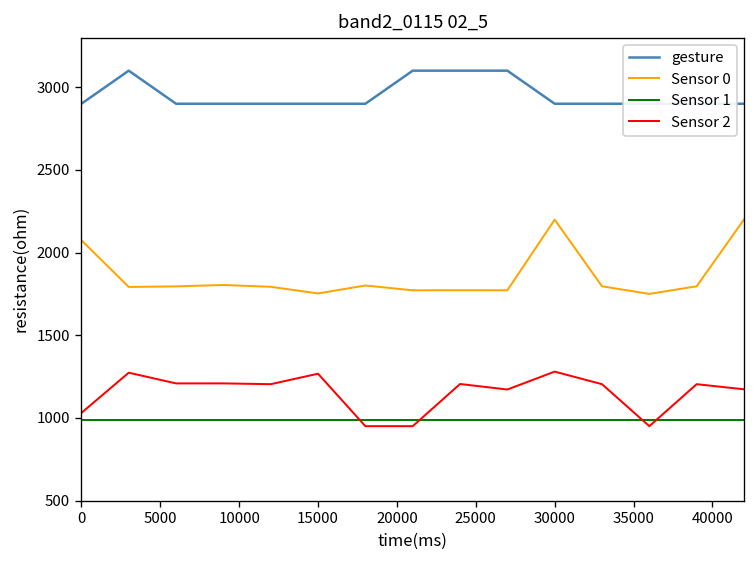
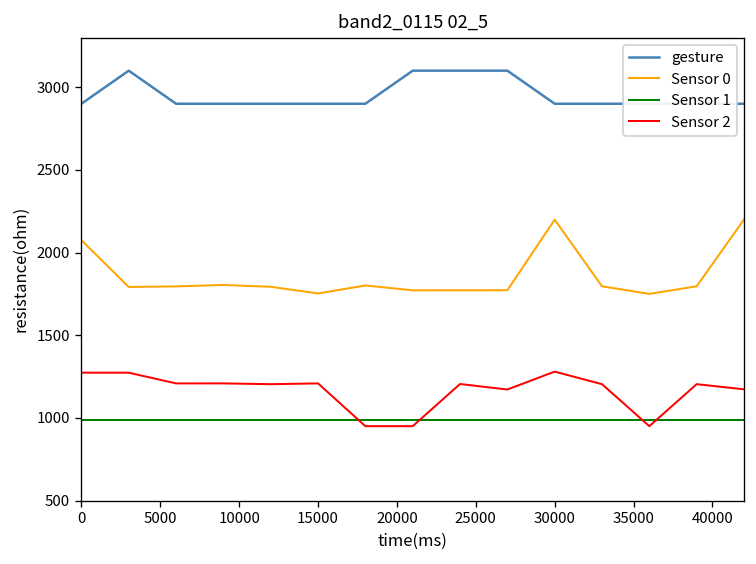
Sensor 2, 0: 1030 -> 1270
Sensor 2, 15000: 1270 -> 1210
